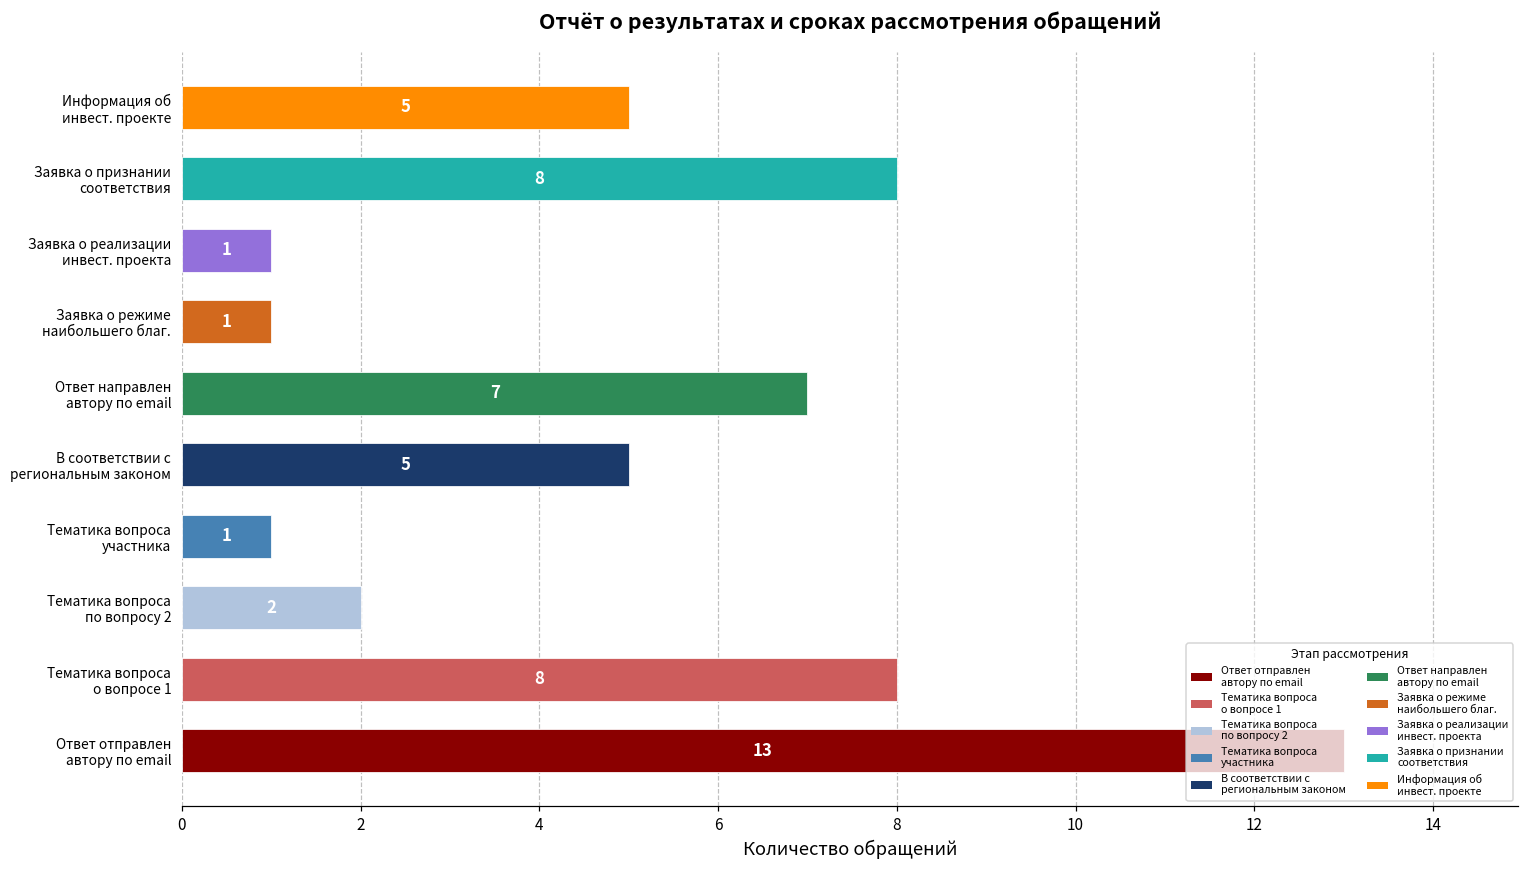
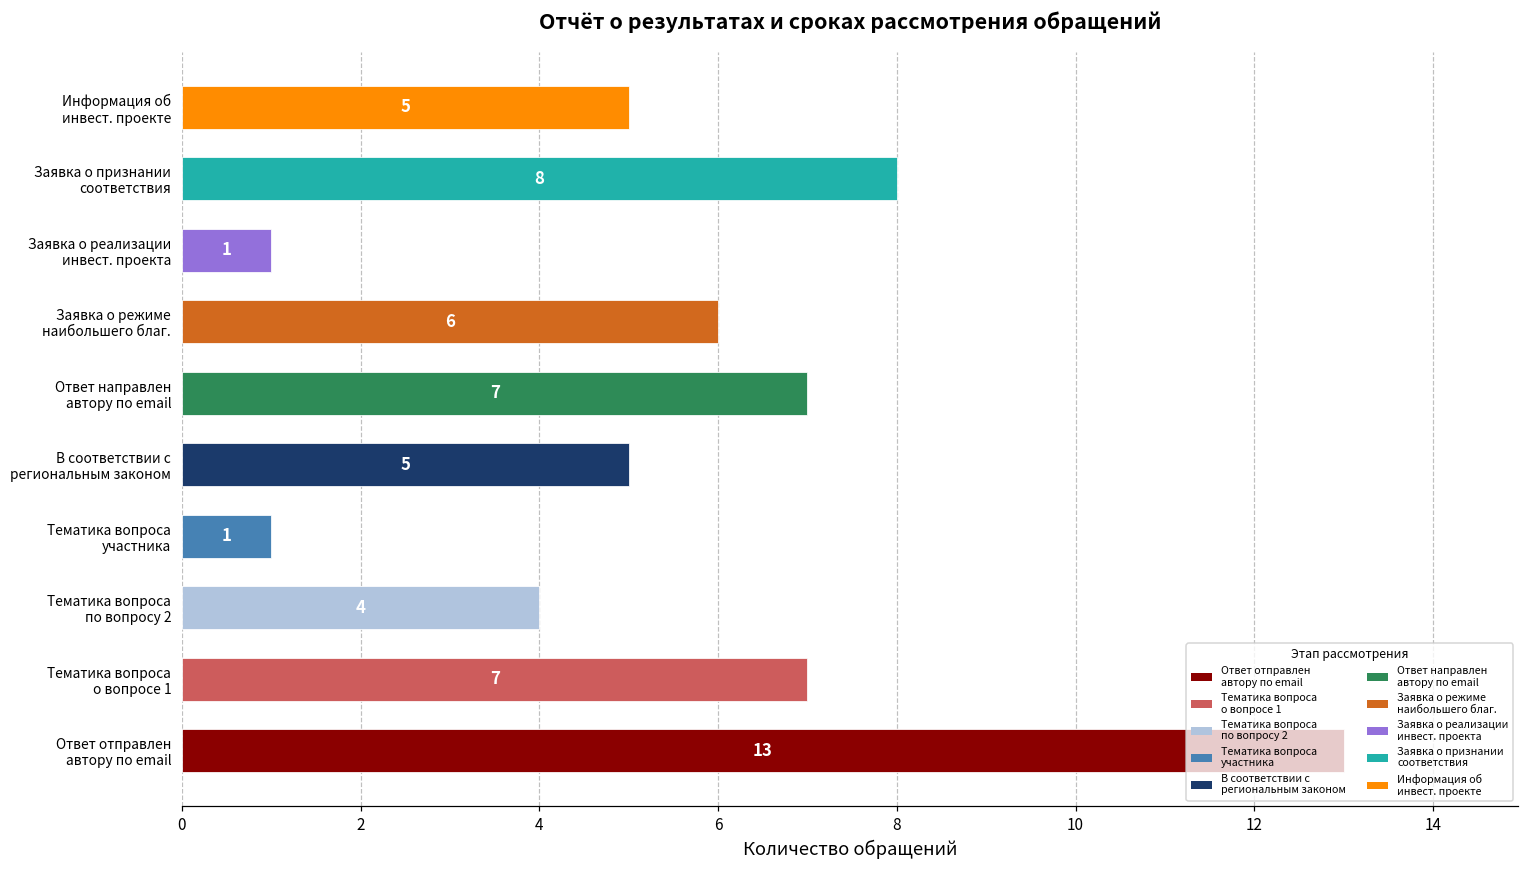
Заявка о режиме наибольшего благ.: 1 -> 6
Тематика вопроса по вопросу 2: 2 -> 4
Тематика вопроса о вопросе 1: 8 -> 7
